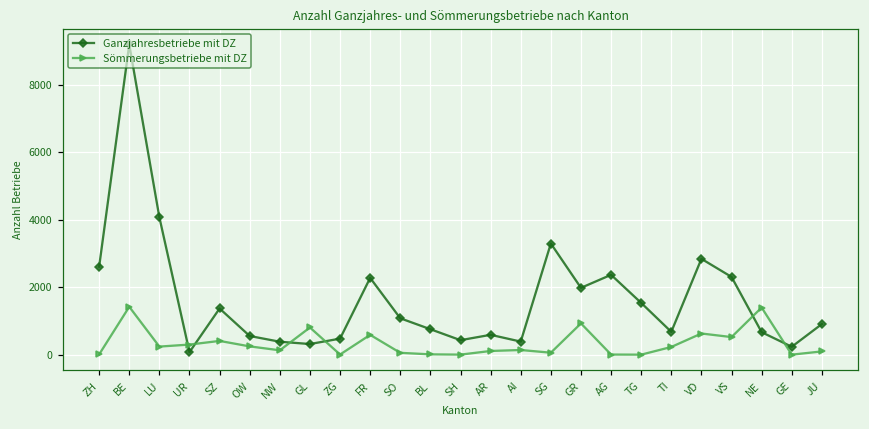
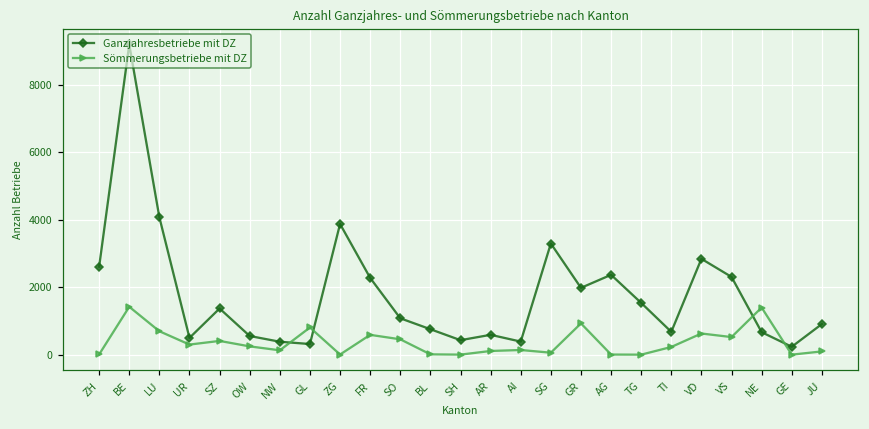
Sömmerungsbetriebe mit DZ, LU: 200 -> 700
Ganzjahresbetriebe mit DZ, UR: 100 -> 500
Ganzjahresbetriebe mit DZ, ZG: 500 -> 3900
Sömmerungsbetriebe mit DZ, SO: 100 -> 500
